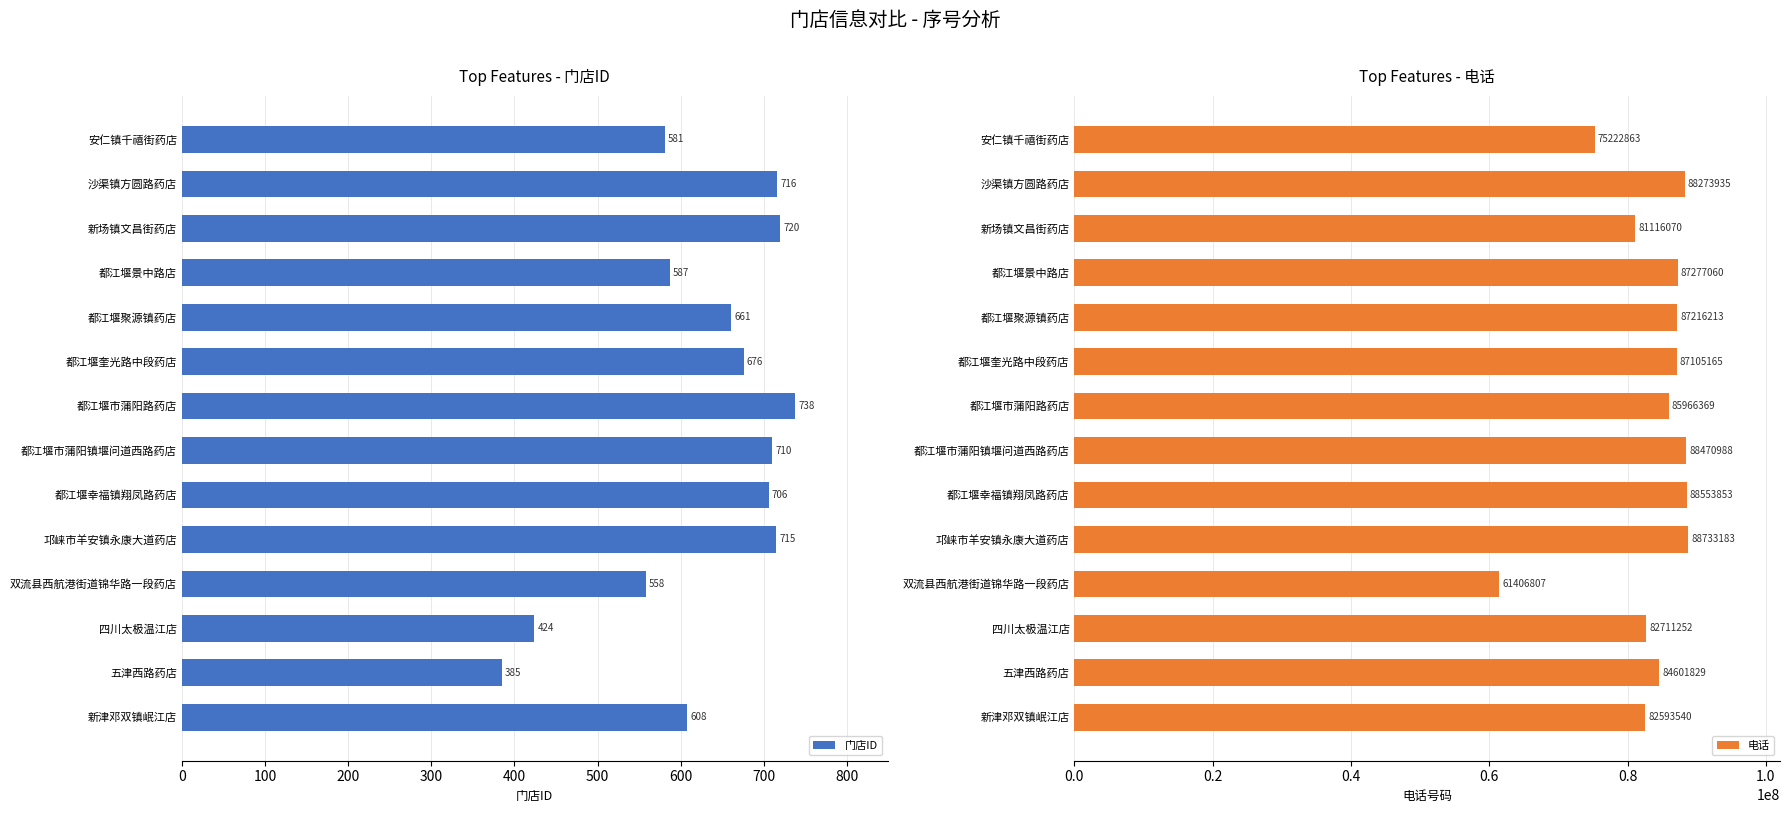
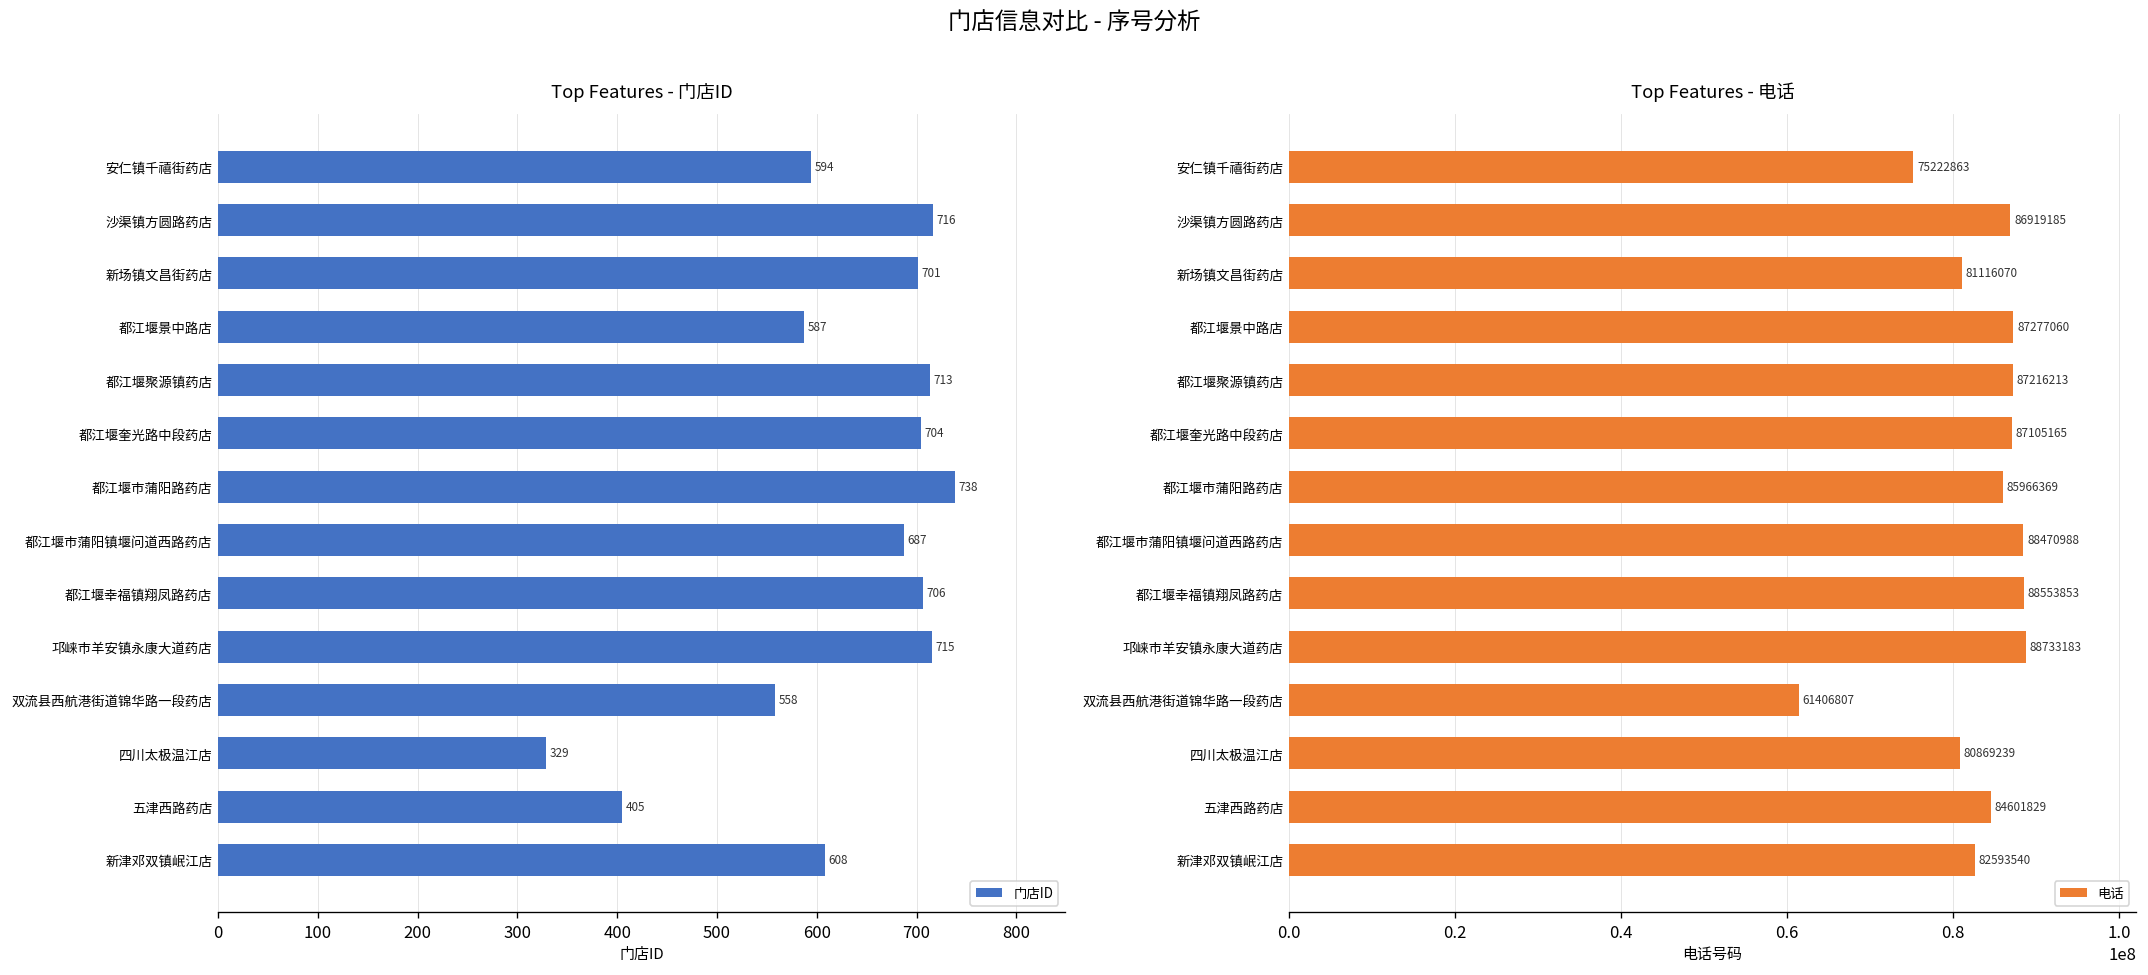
Top Features - 门店ID, 安仁镇千禧街药店: 581 -> 594
Top Features - 门店ID, 新场镇文昌街药店: 720 -> 701
Top Features - 门店ID, 都江堰聚源镇药店: 661 -> 713
Top Features - 门店ID, 都江堰奎光路中段药店: 676 -> 704
Top Features - 门店ID, 都江堰市蒲阳镇堰问道西路药店: 710 -> 687
Top Features - 门店ID, 四川太极温江店: 424 -> 329
Top Features - 门店ID, 五津西路药店: 385 -> 405
Top Features - 电话, 沙渠镇方圆路药店: 88273935 -> 86919185
Top Features - 电话, 四川太极温江店: 82711252 -> 80869239
